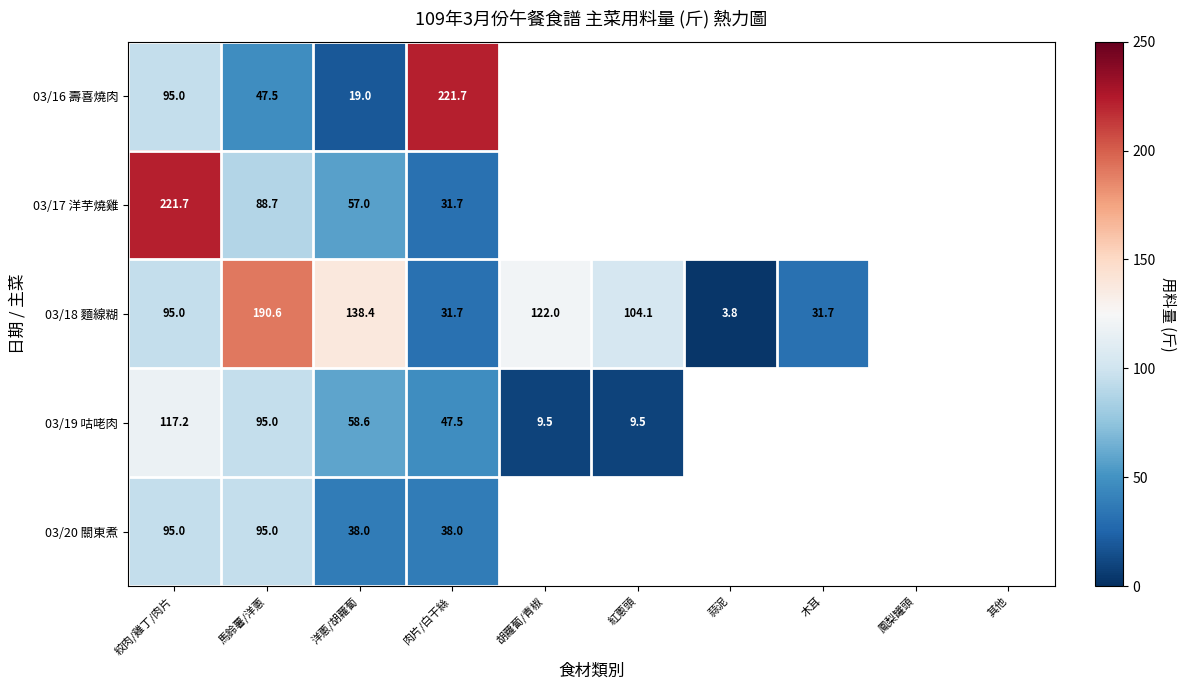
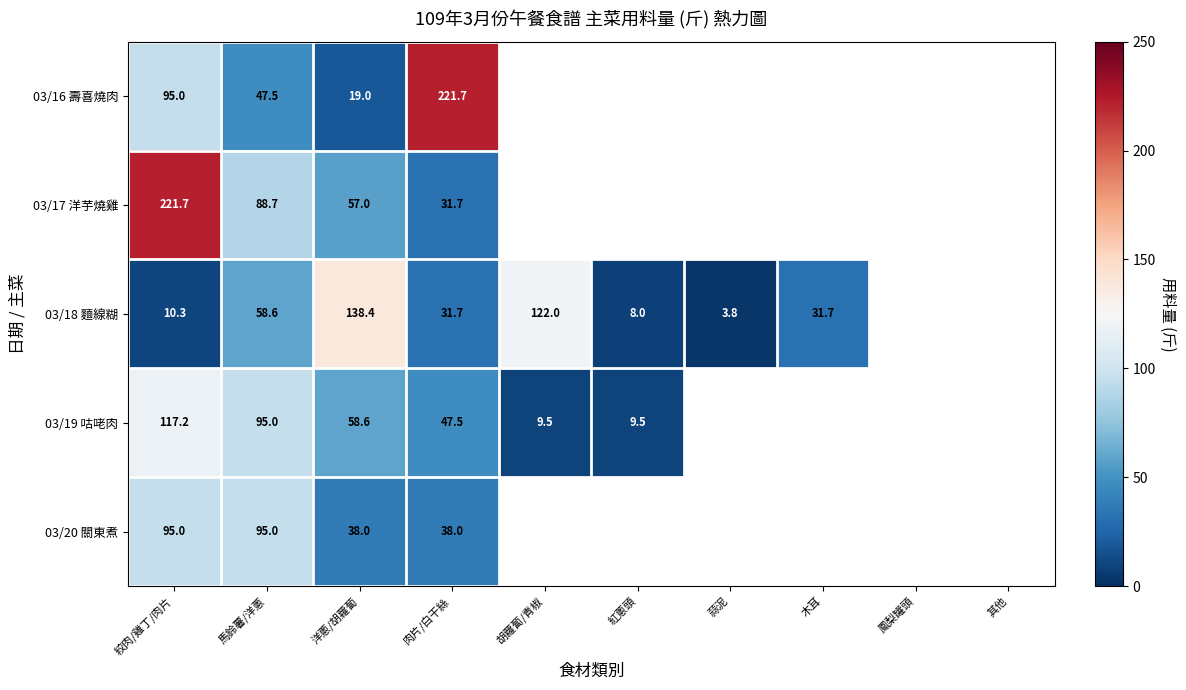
03/18 麵線糊, 絞肉/雞丁/肉片: 95.0 -> 10.3
03/18 麵線糊, 馬鈴薯/洋蔥: 190.6 -> 58.6
03/18 麵線糊, 紅蔥頭: 104.1 -> 8.0
